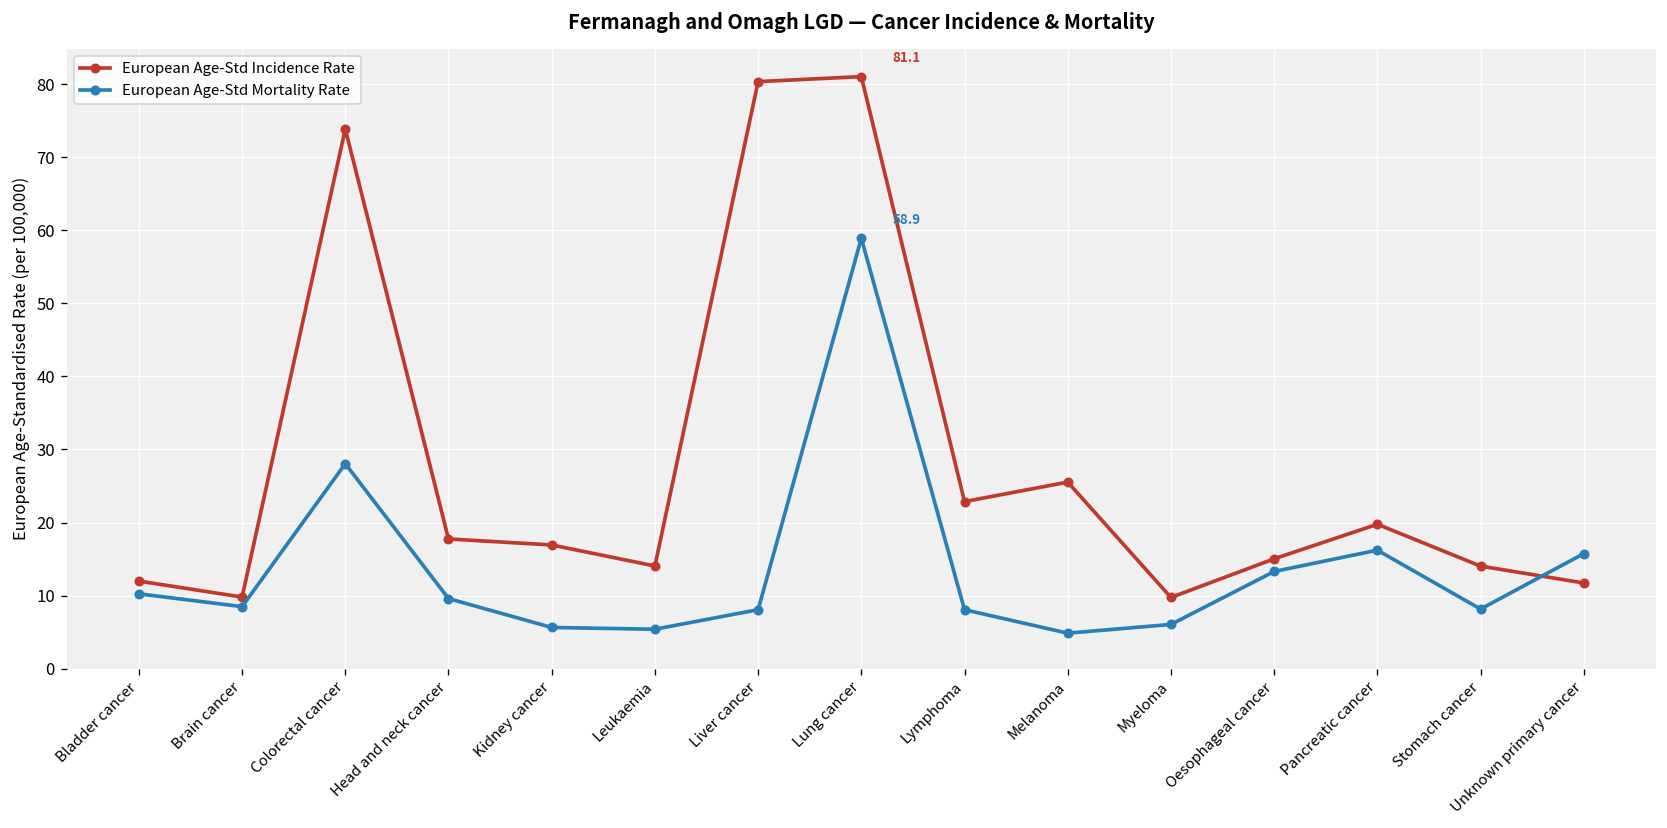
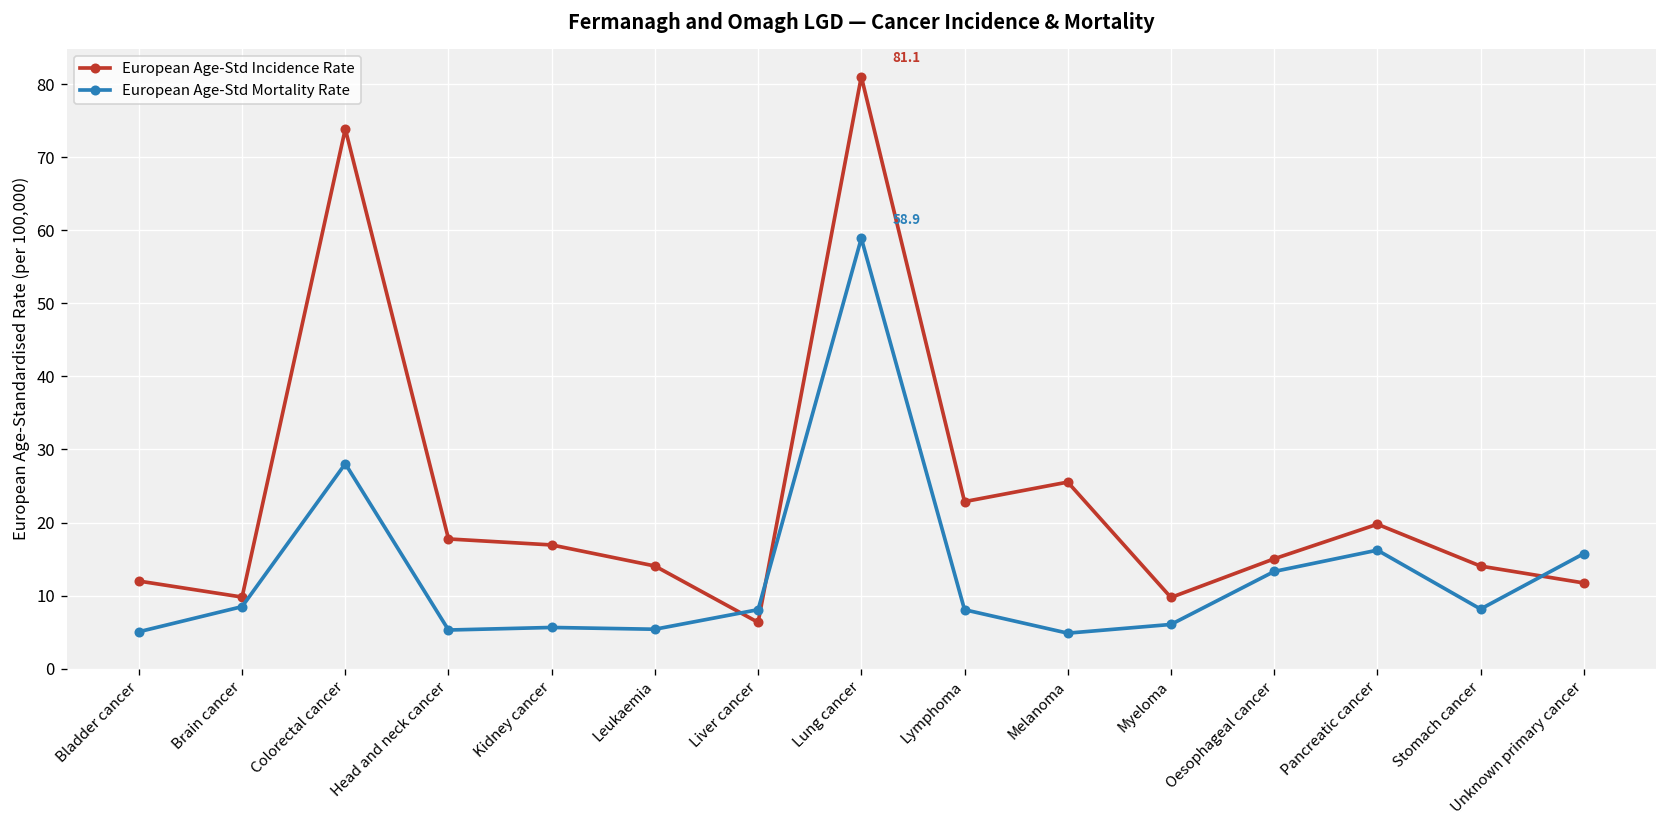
European Age-Std Mortality Rate, Bladder cancer: 10 -> 5
European Age-Std Mortality Rate, Head and neck cancer: 10 -> 5
European Age-Std Incidence Rate, Liver cancer: 80 -> 6
